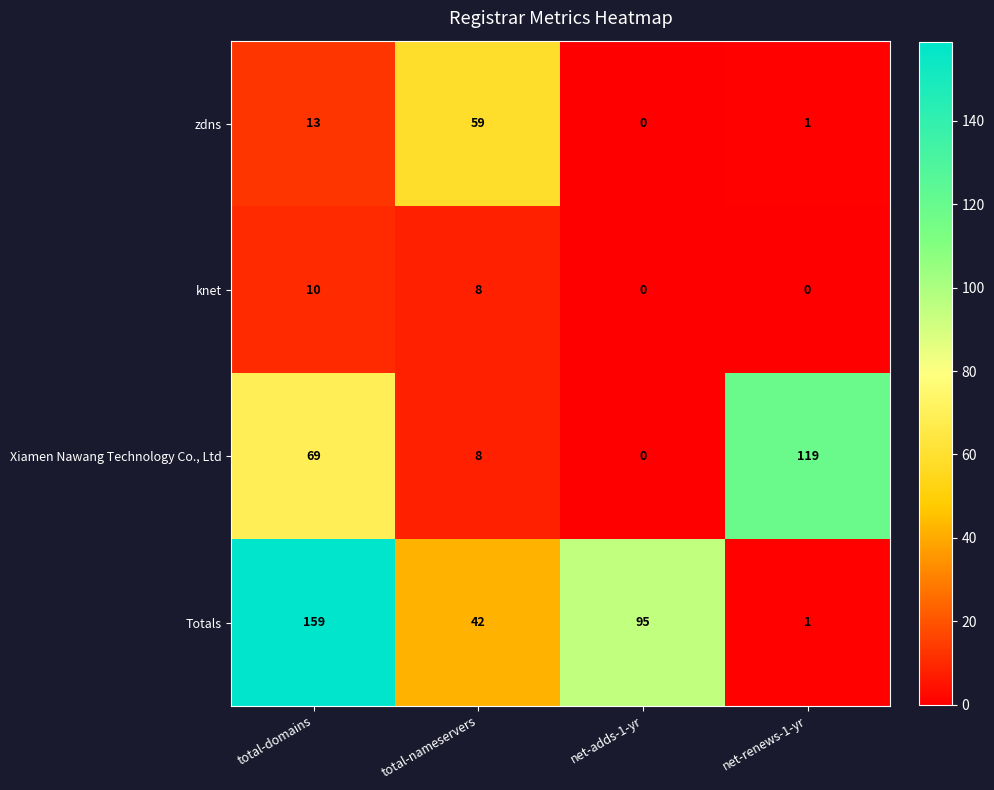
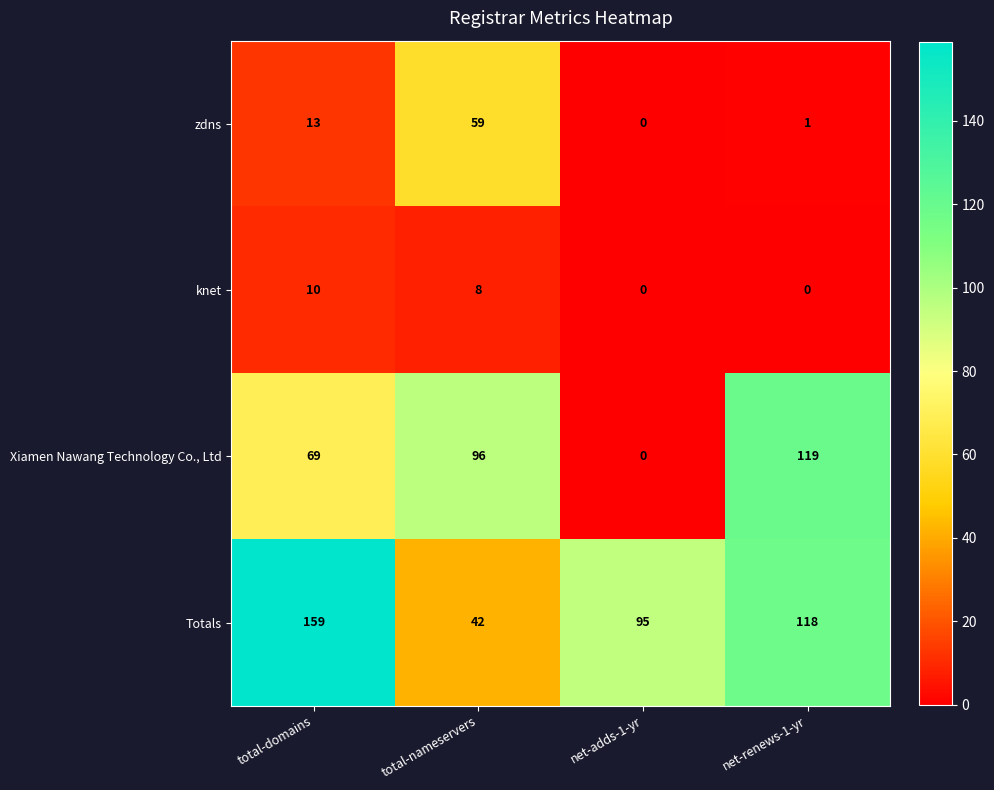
Xiamen Nawang Technology Co., Ltd, total-nameservers: 8 -> 96
Totals, net-renews-1-yr: 1 -> 118
